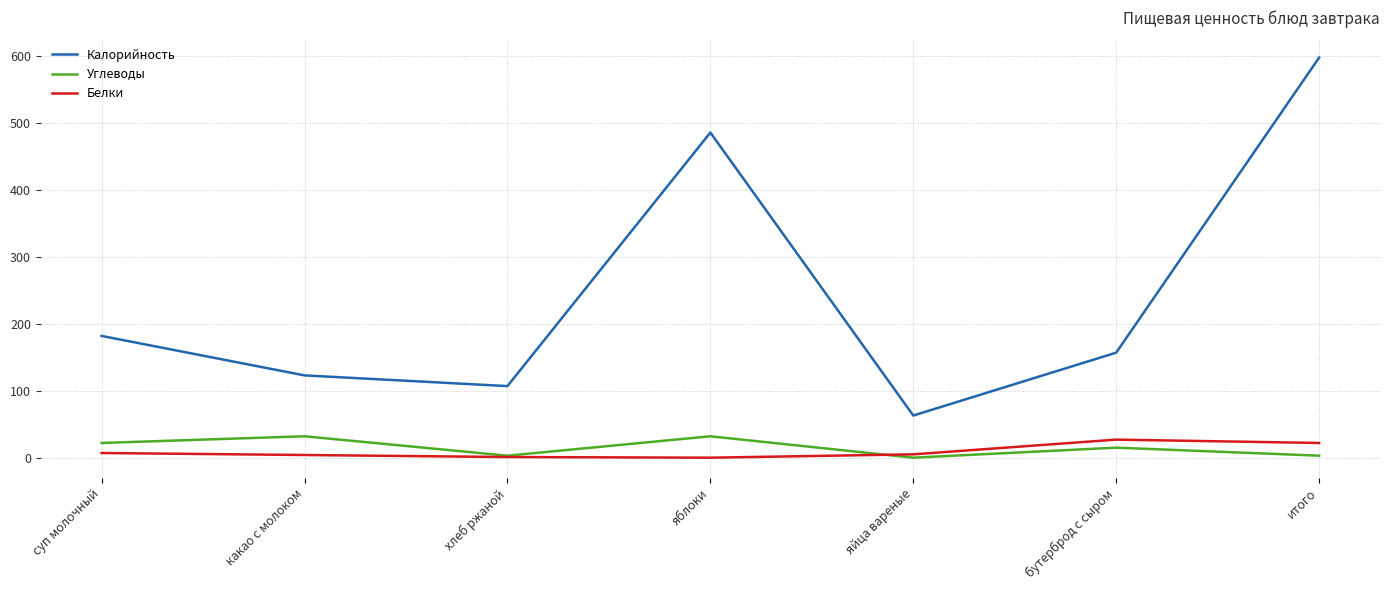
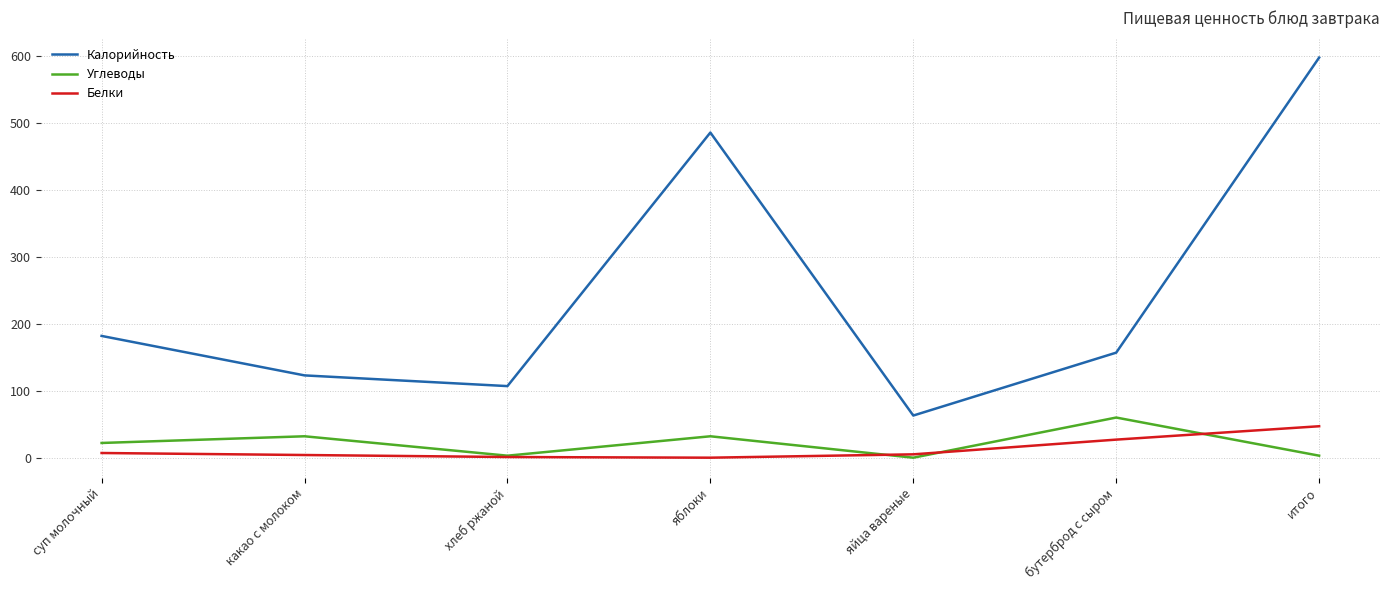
Углеводы, бутерброд с сыром: 20 -> 60
Белки, итого: 20 -> 50
